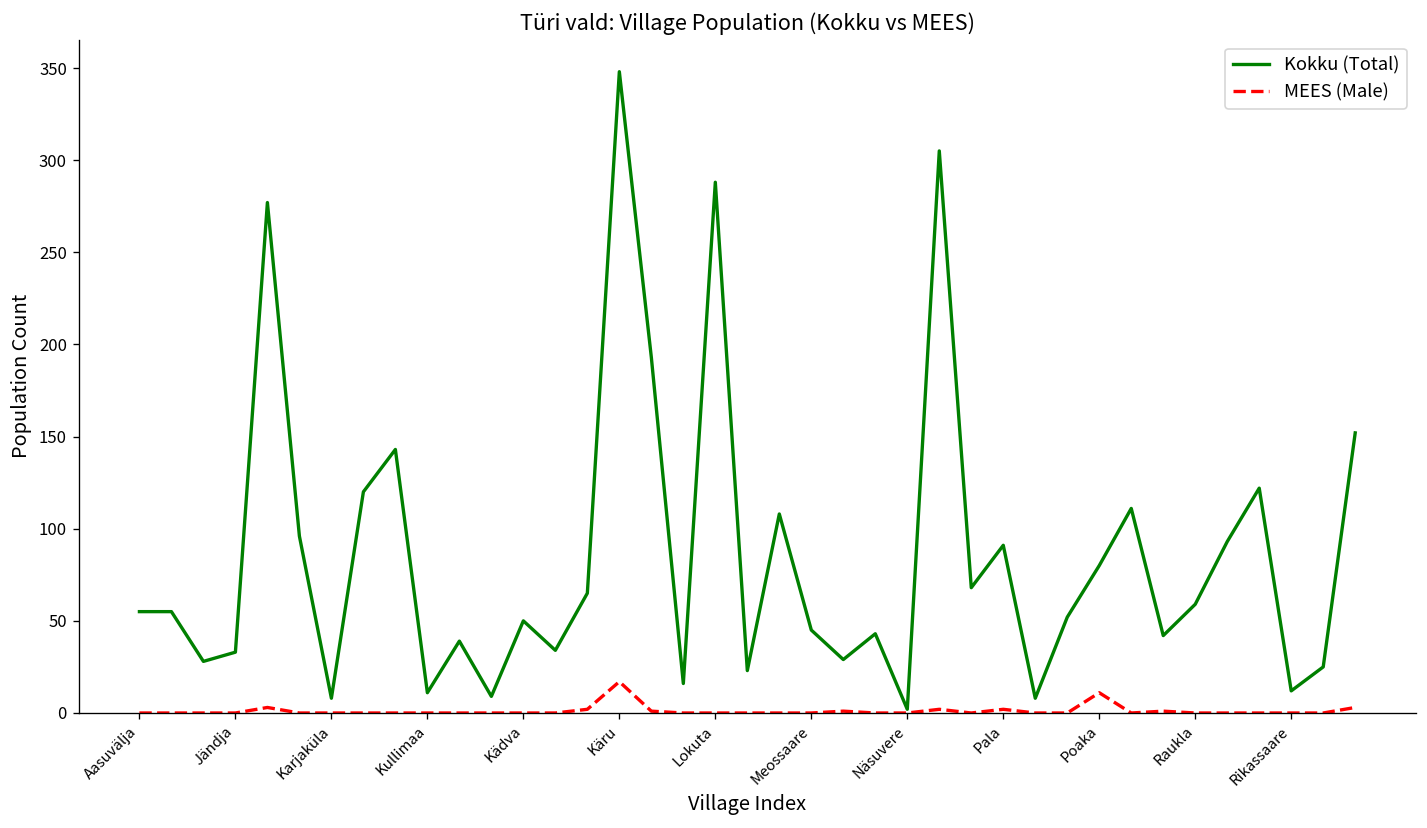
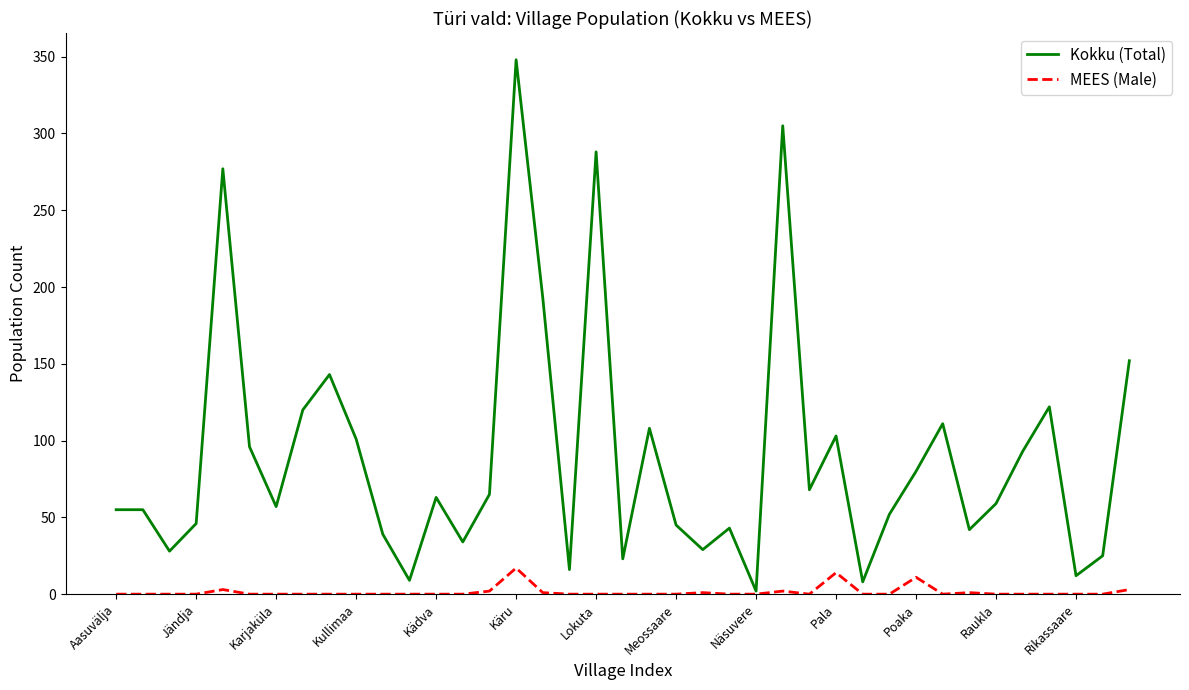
Kokku (Total), Jändja: 33 -> 46
Kokku (Total), Karjaküla: 8 -> 57
Kokku (Total), Kullimaa: 11 -> 101
Kokku (Total), Kädva: 50 -> 63
Kokku (Total), Pala: 91 -> 103
MEES (Male), Pala: 2 -> 14
